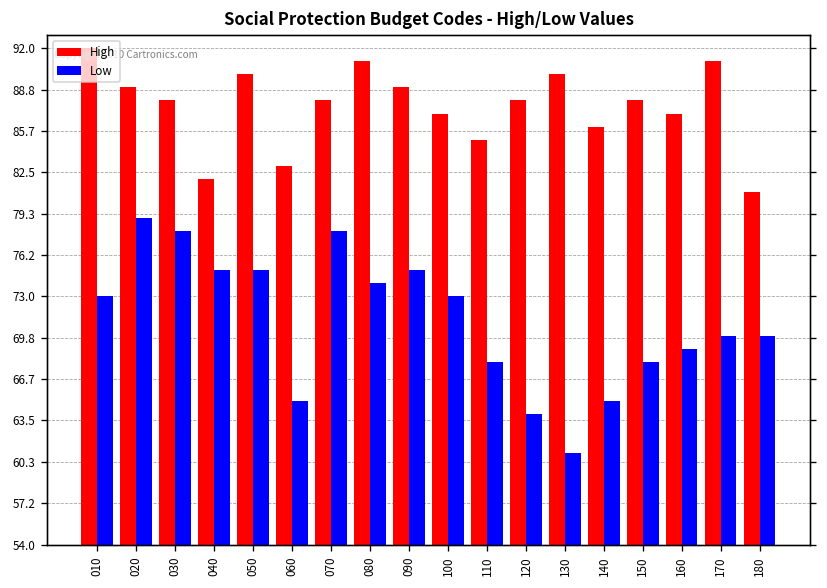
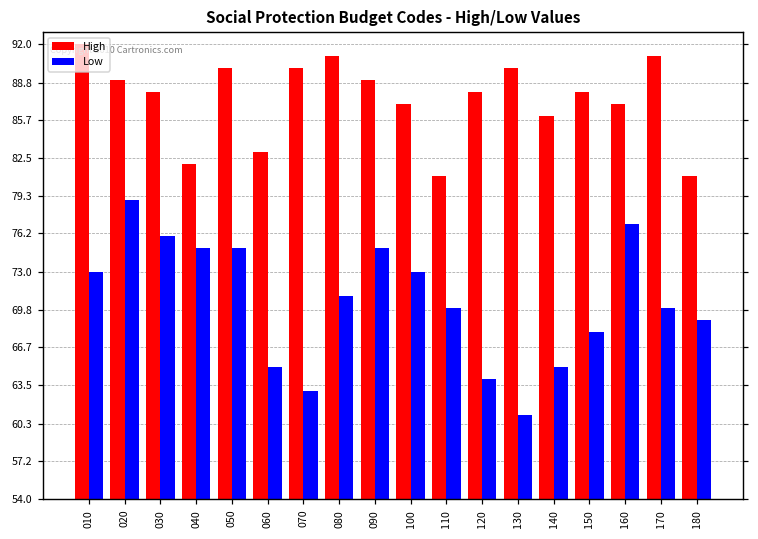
Low, 030: 78 -> 76
High, 070: 88 -> 90
Low, 070: 78 -> 63
Low, 080: 74 -> 71
High, 110: 85 -> 81
Low, 110: 68 -> 70
Low, 160: 69 -> 77
Low, 180: 70 -> 69
